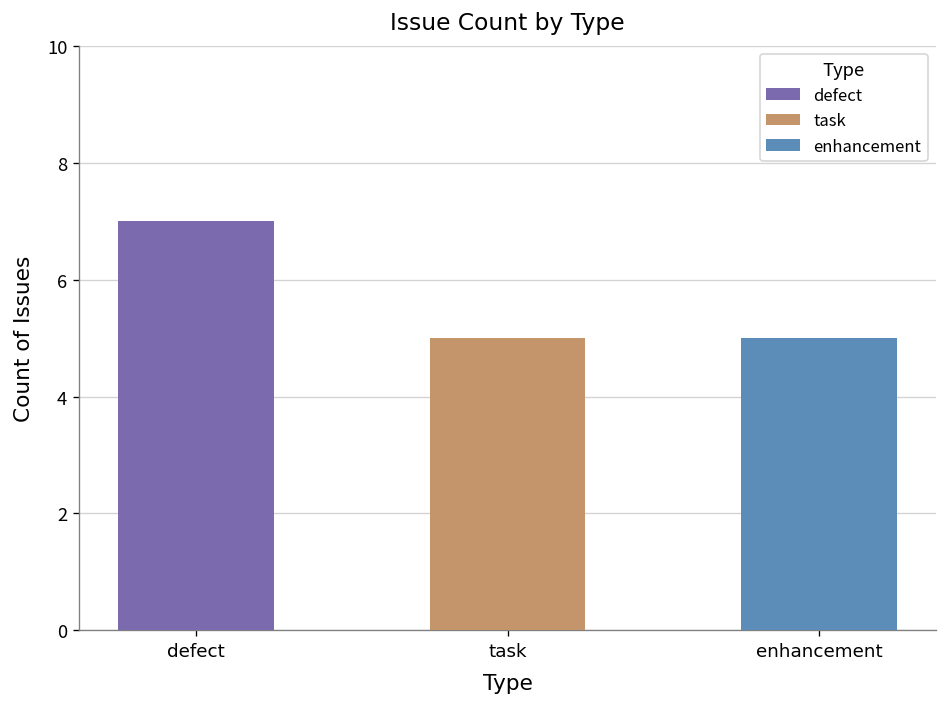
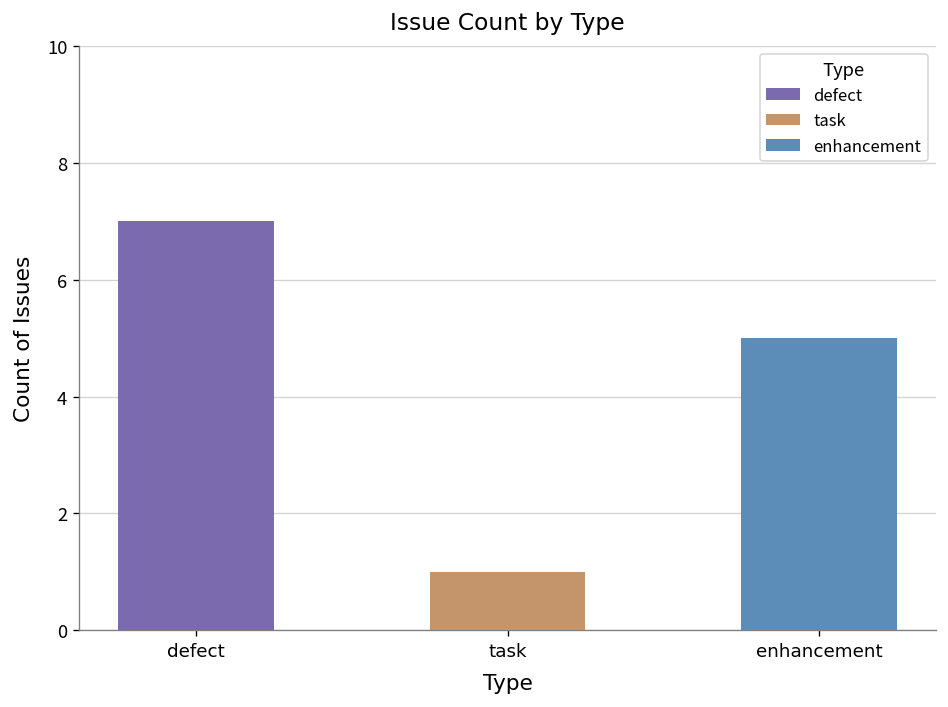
task: 5 -> 1
